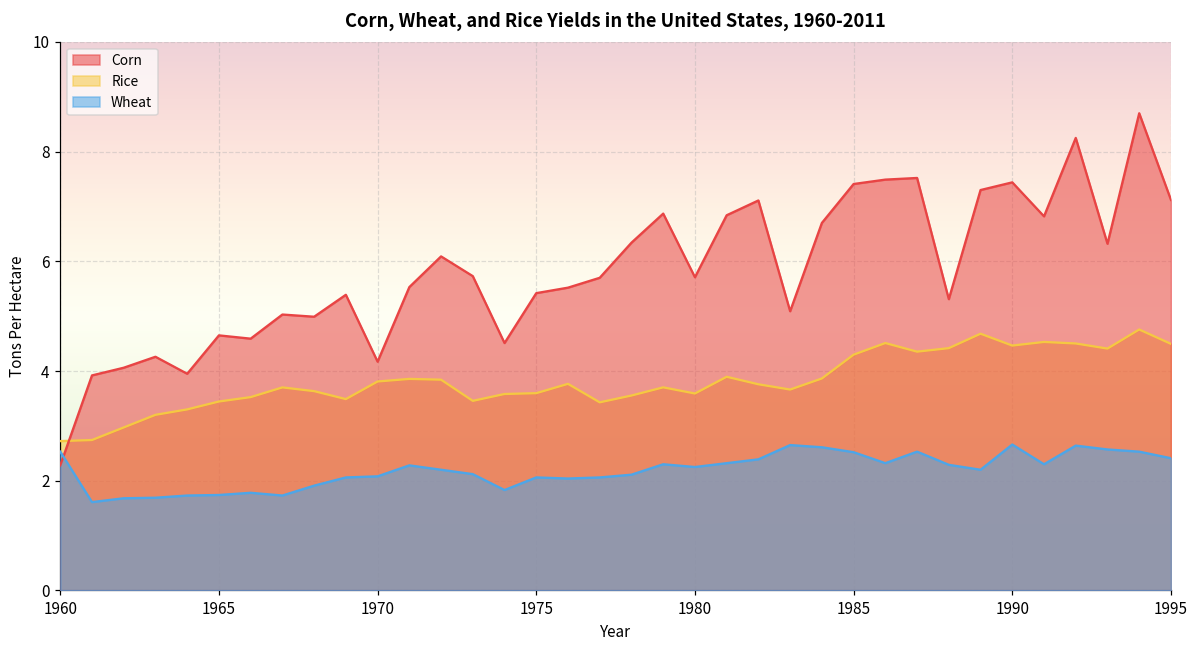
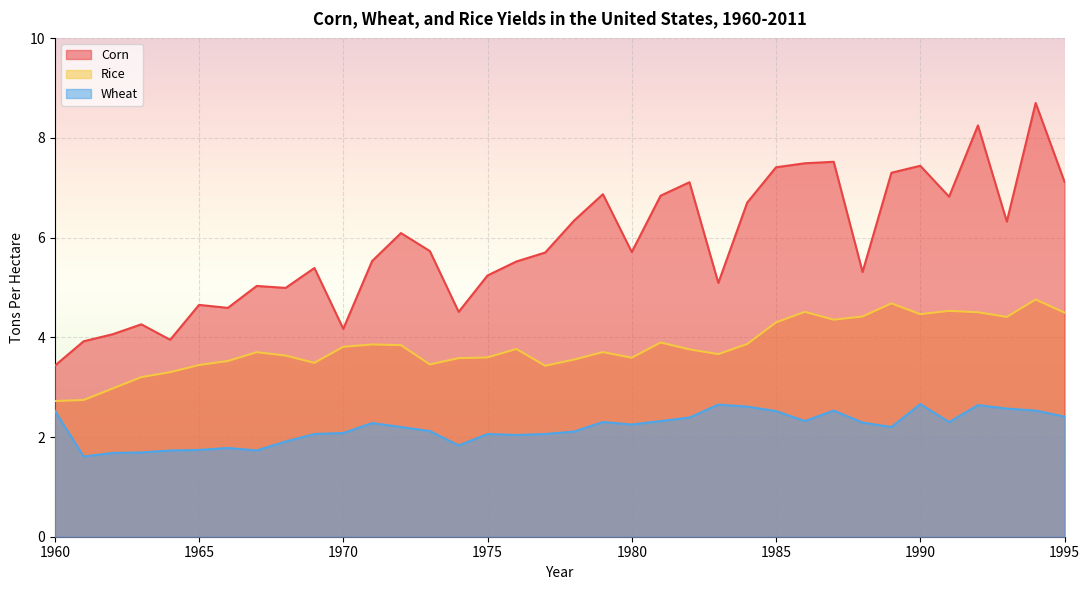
Corn, 1960: 2.3 -> 3.4
Corn, 1975: 5.4 -> 5.2
